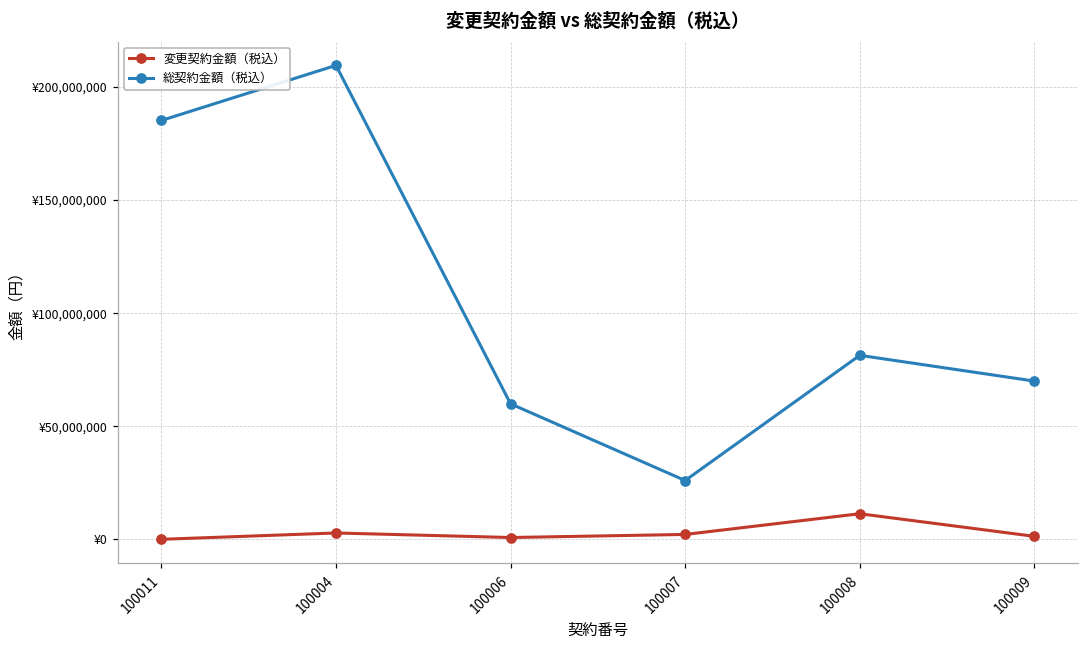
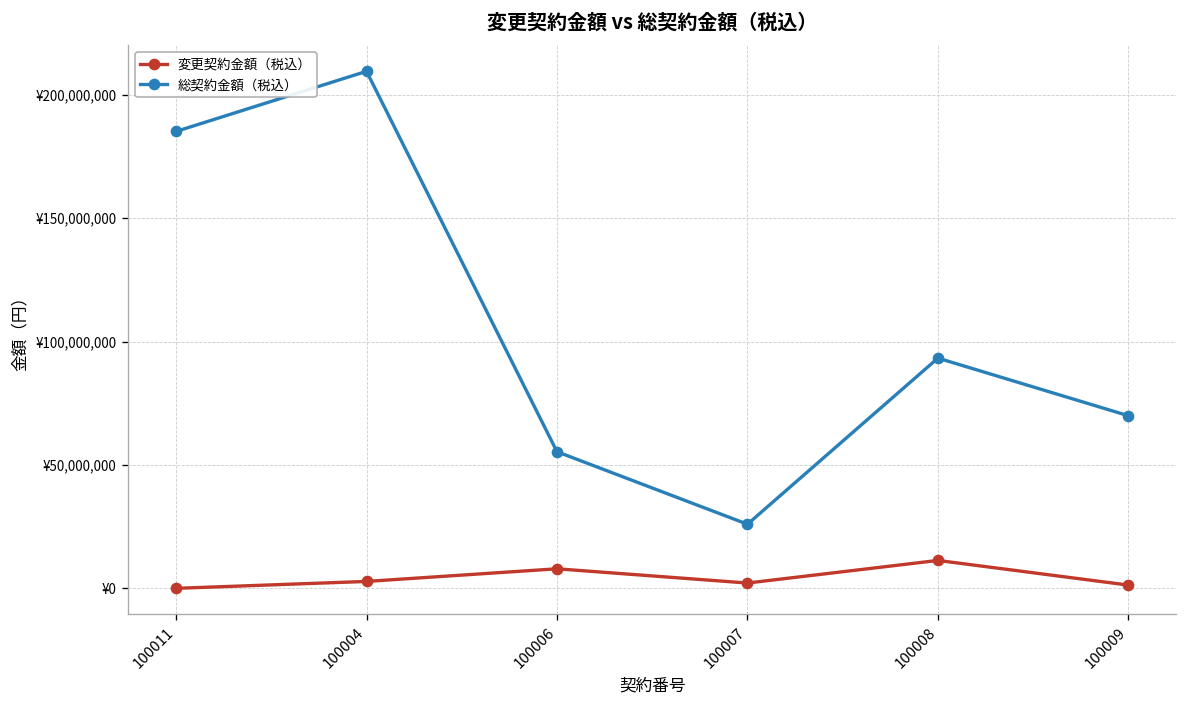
変更契約金額（税込）, 100006: ¥1,000,000 -> ¥8,000,000
総契約金額（税込）, 100006: ¥60,000,000 -> ¥55,000,000
総契約金額（税込）, 100008: ¥81,000,000 -> ¥93,000,000
